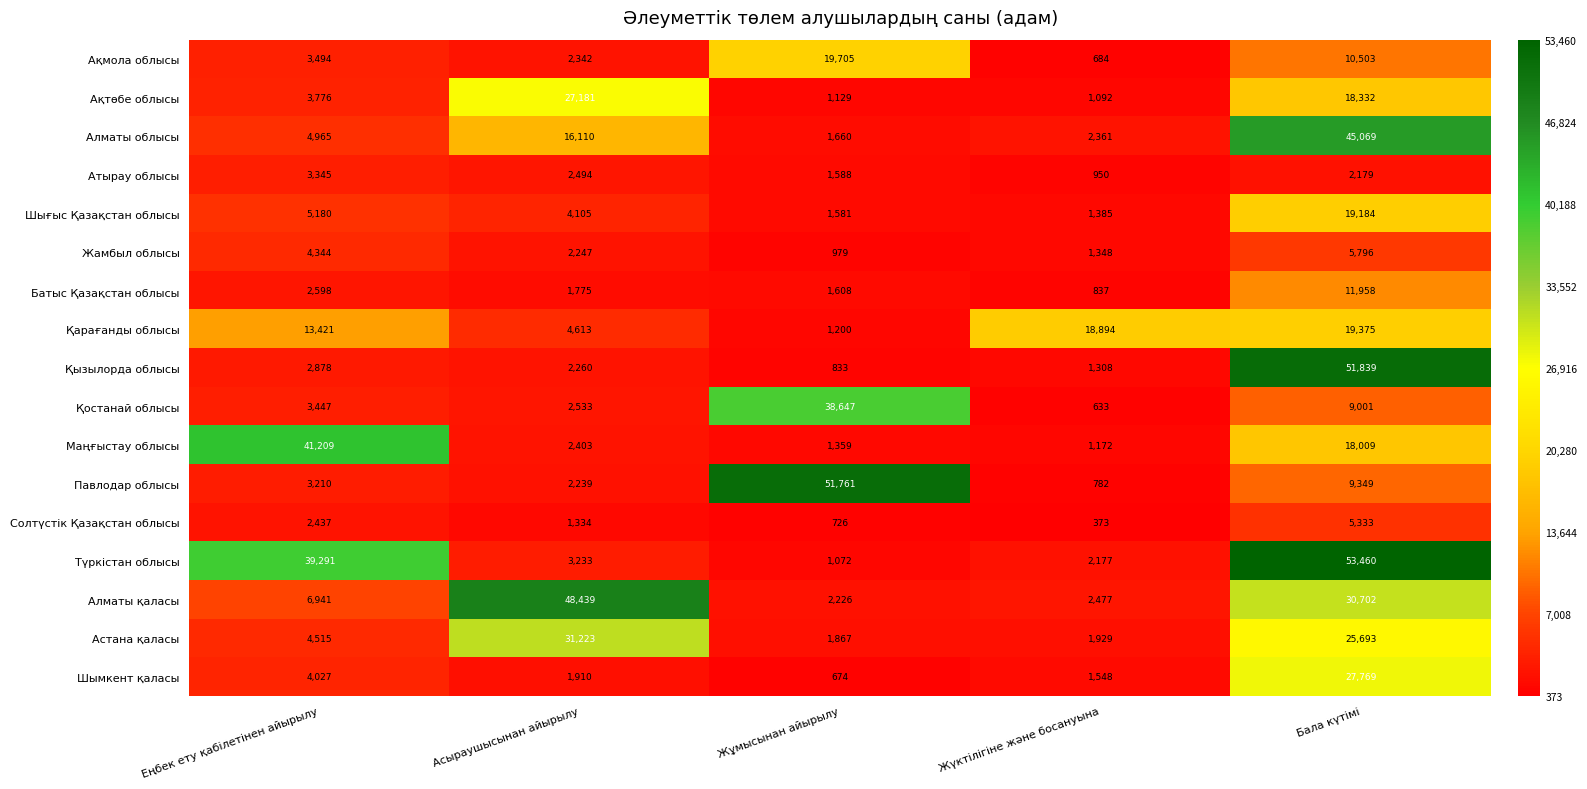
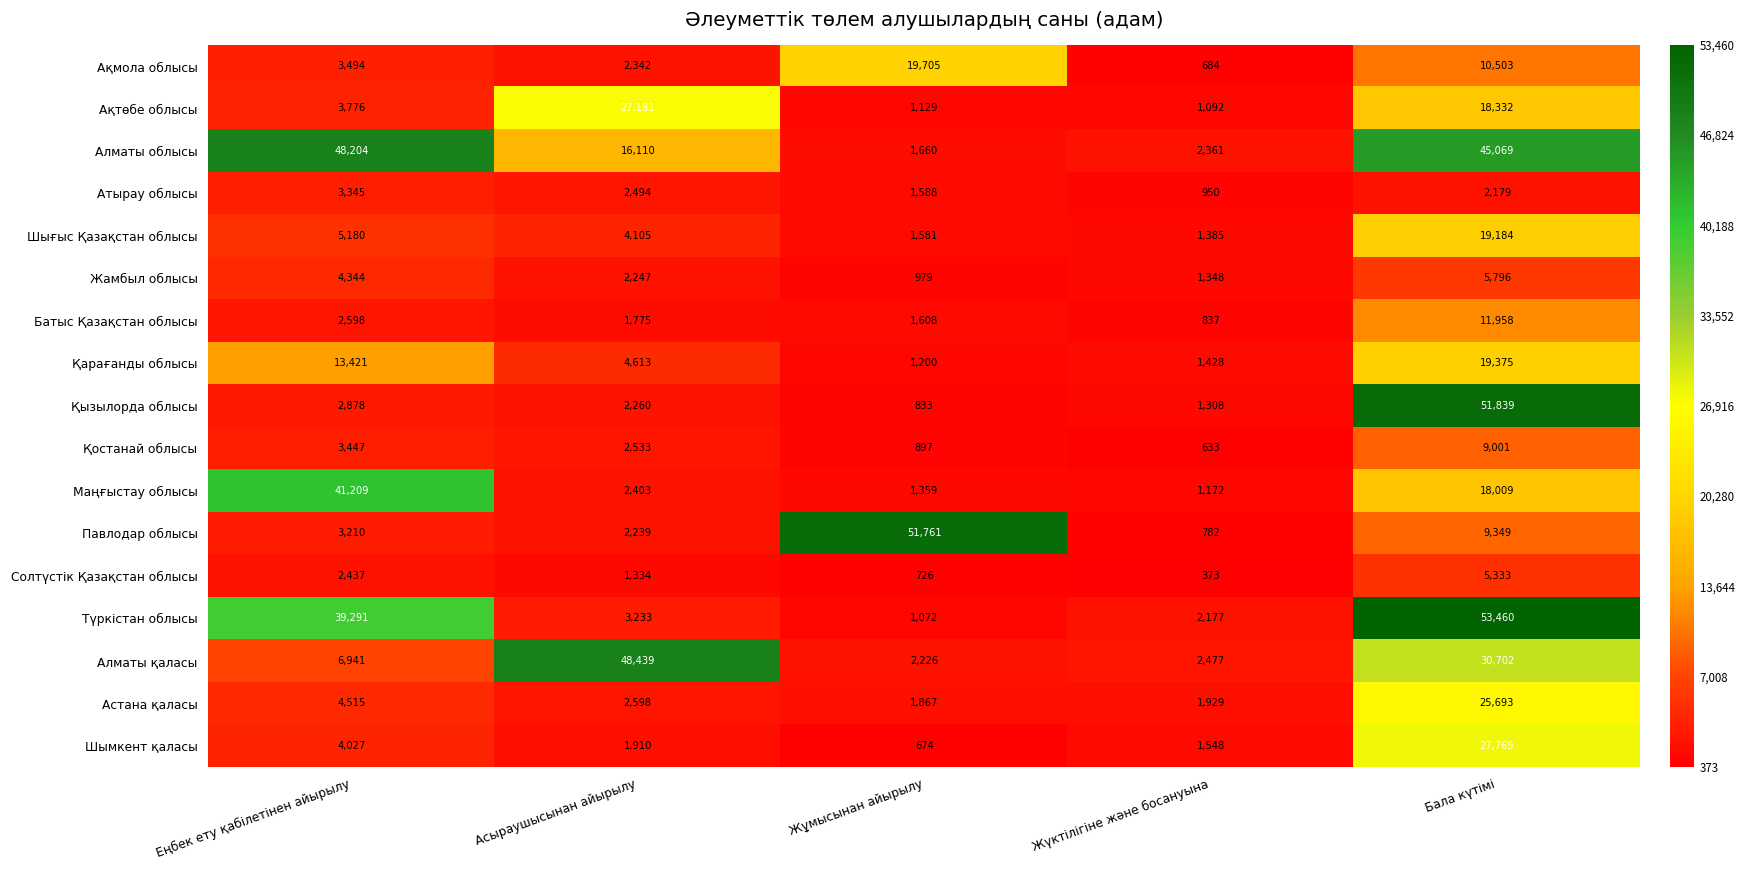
Алматы облысы, Еңбек ету қабілетінен айырылу: 4,965 -> 48,204
Қарағанды облысы, Жүктілігіне және босануына: 18,894 -> 1,428
Қостанай облысы, Жұмысынан айырылу: 38,647 -> 897
Астана қаласы, Асыраушысынан айырылу: 31,223 -> 2,598
